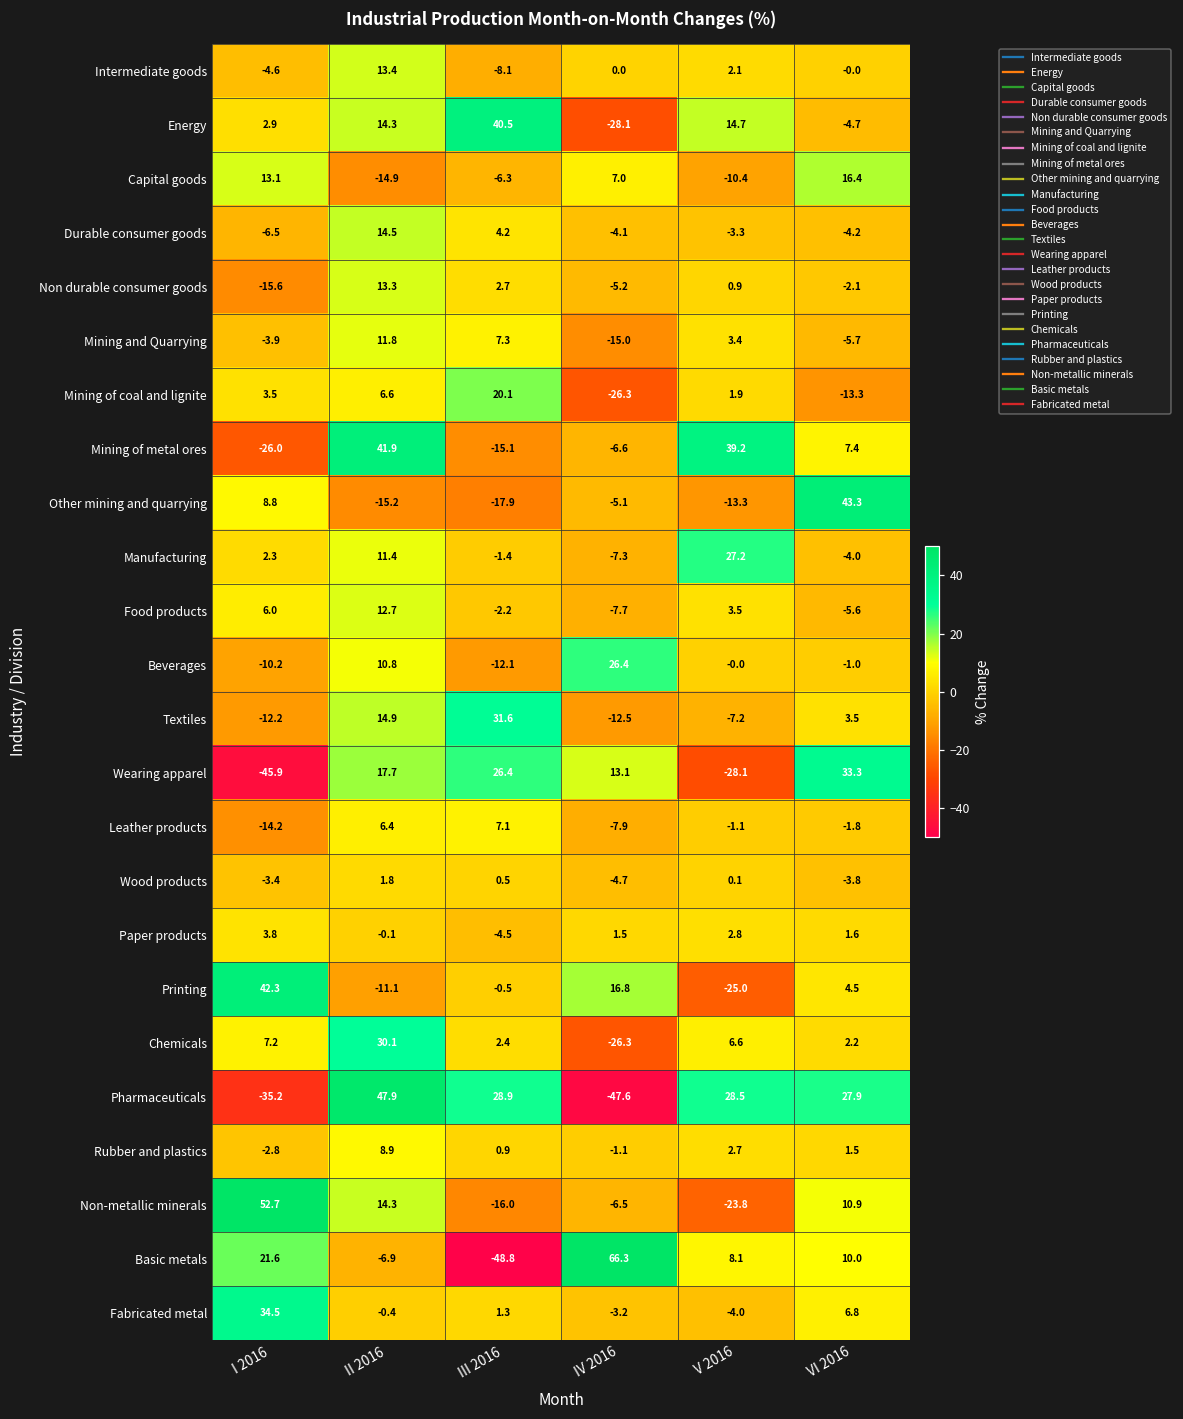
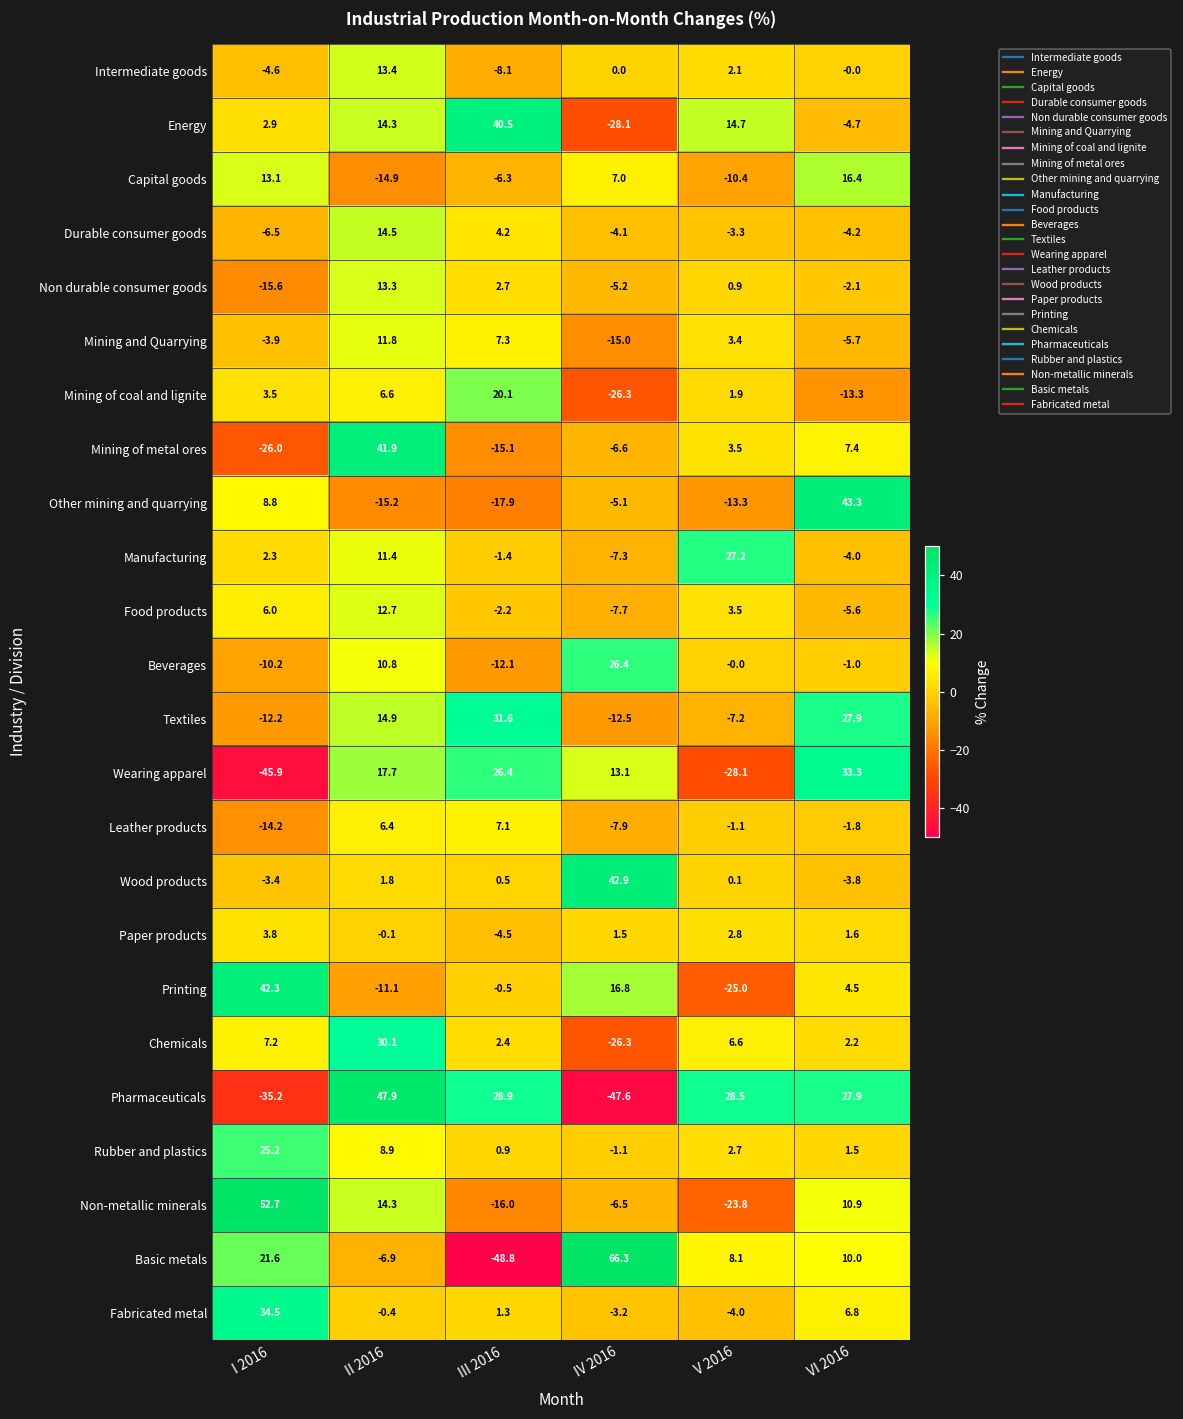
Mining of metal ores, V 2016: 39.2 -> 3.5
Textiles, VI 2016: 3.5 -> 27.9
Wood products, IV 2016: -4.7 -> 42.9
Rubber and plastics, I 2016: -2.8 -> 25.2
